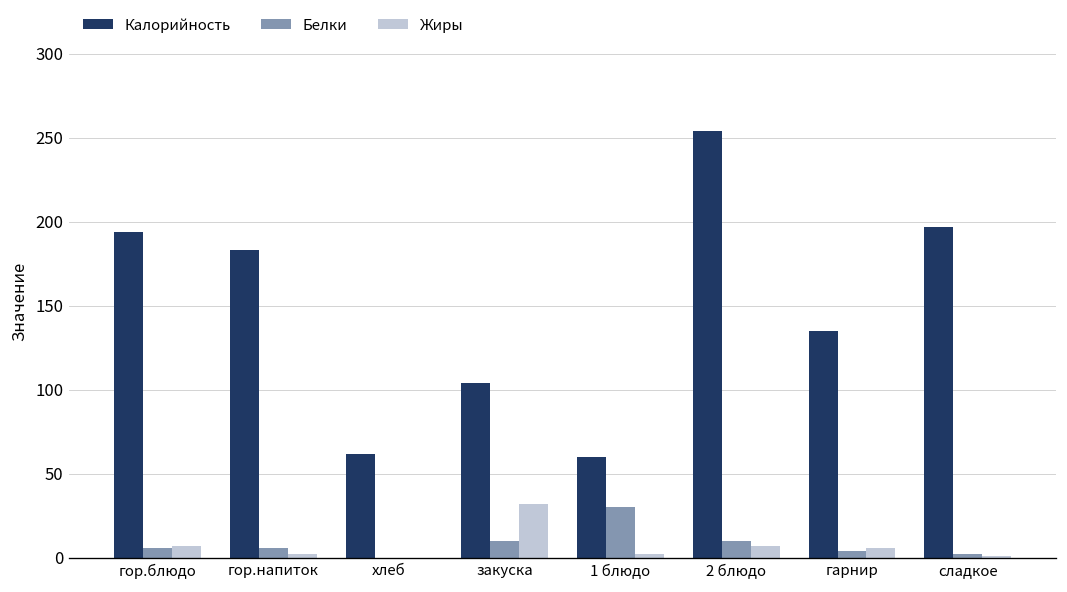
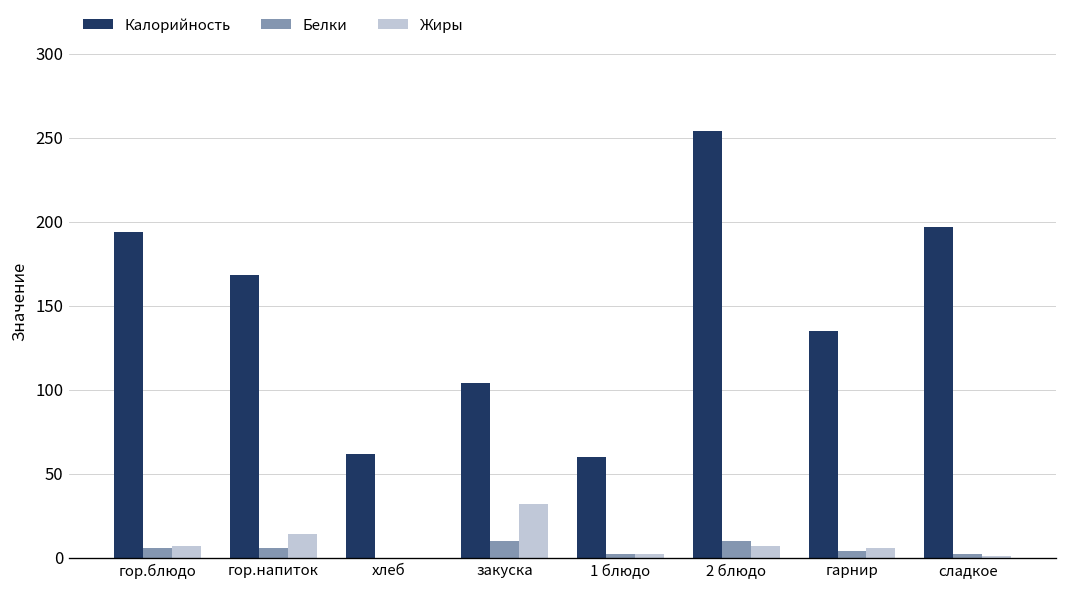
Калорийность, гор.напиток: 183 -> 168
Жиры, гор.напиток: 3 -> 14
Белки, 1 блюдо: 30 -> 2
